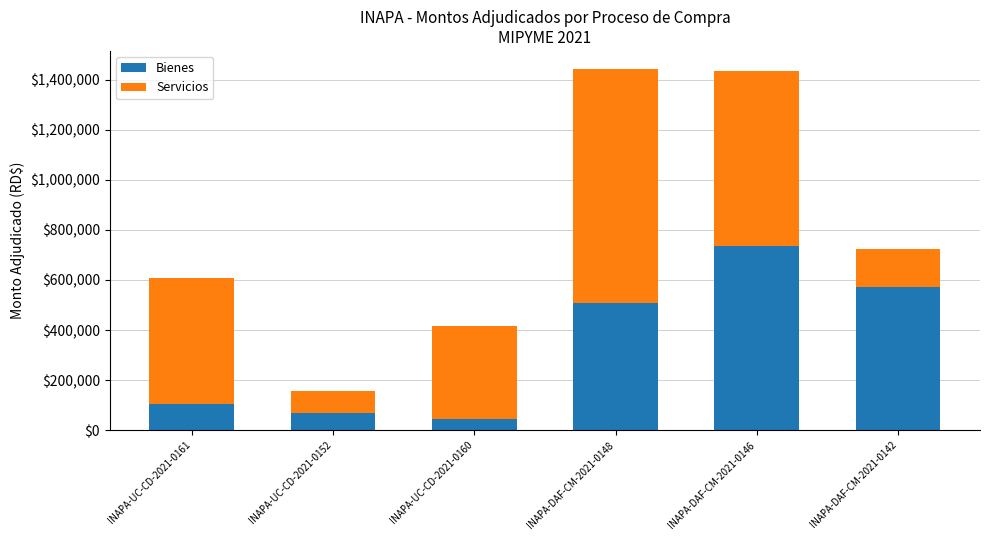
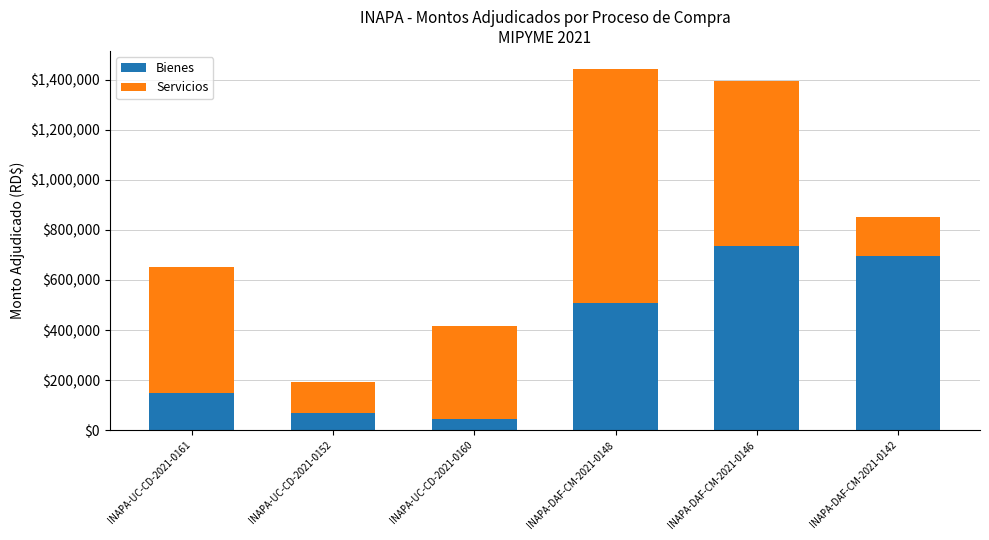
Bienes, INAPA-UC-CD-2021-0161: $110,000 -> $150,000
Servicios, INAPA-UC-CD-2021-0152: $90,000 -> $120,000
Servicios, INAPA-DAF-CM-2021-0146: $700,000 -> $660,000
Bienes, INAPA-DAF-CM-2021-0142: $570,000 -> $700,000
